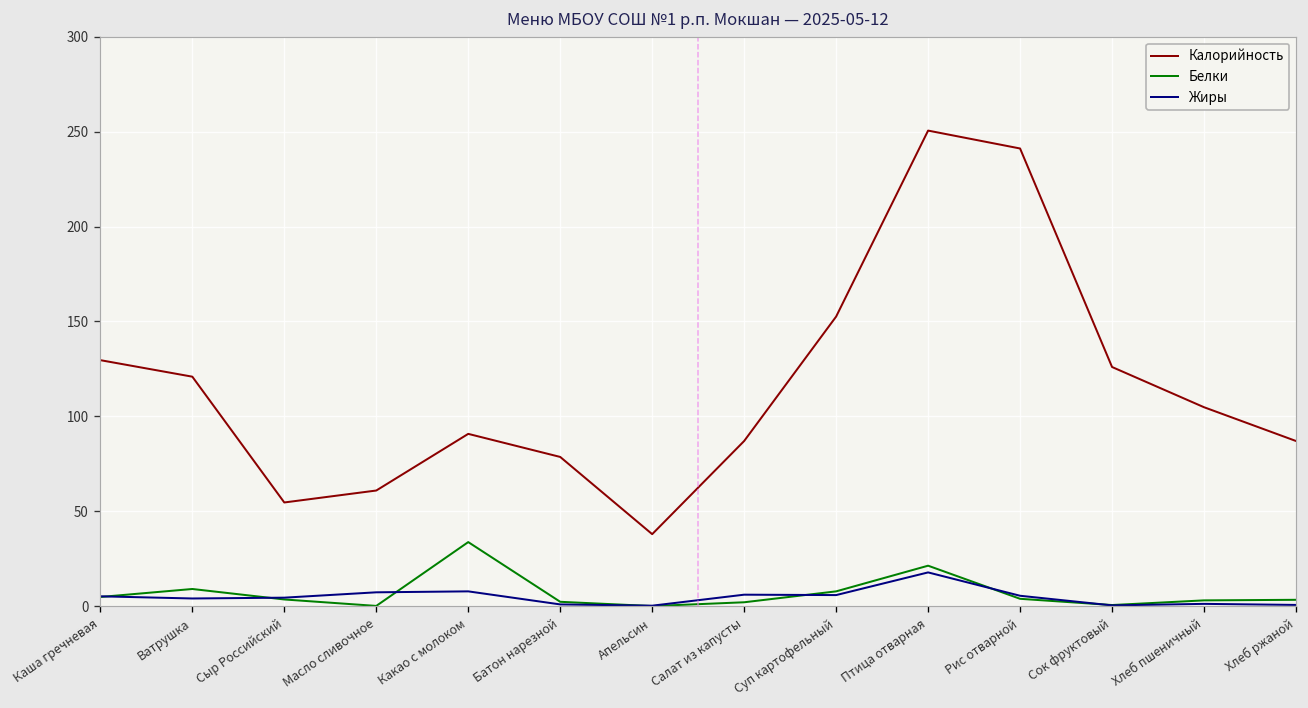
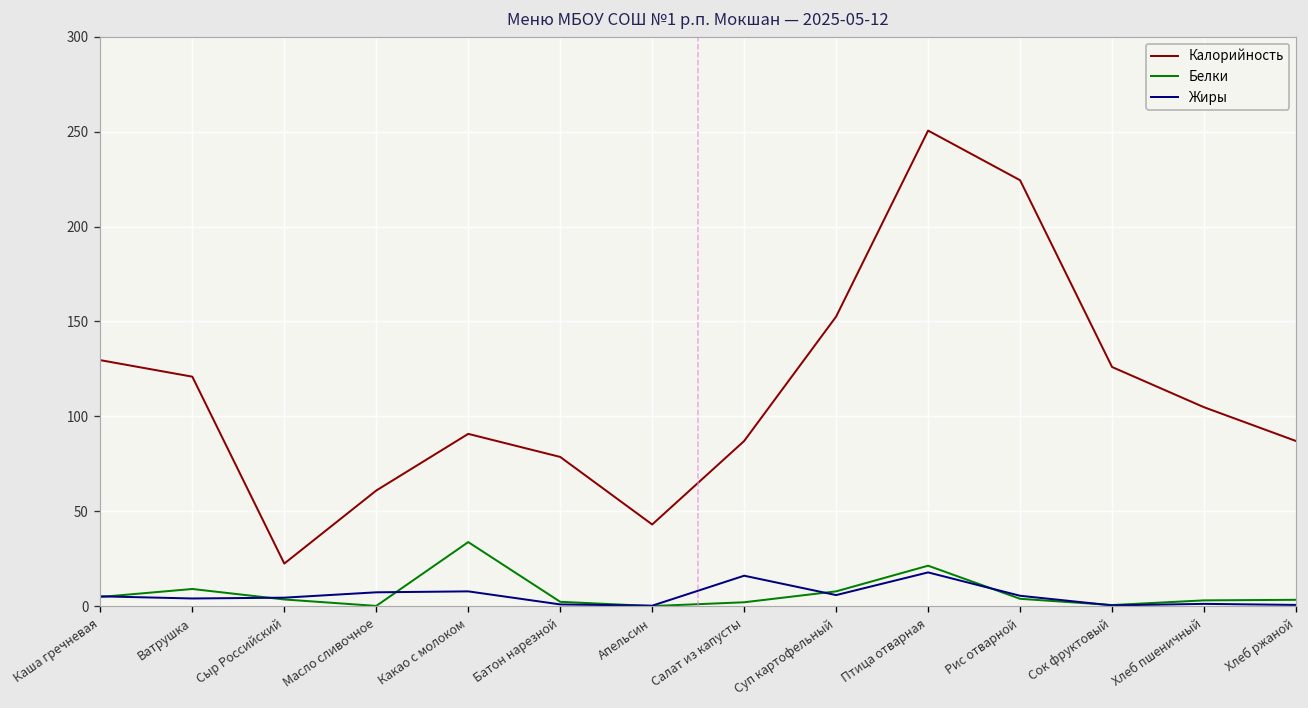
Калорийность, Сыр Российский: 55 -> 22
Калорийность, Апельсин: 38 -> 43
Жиры, Салат из капусты: 6 -> 16
Калорийность, Рис отварной: 241 -> 224
